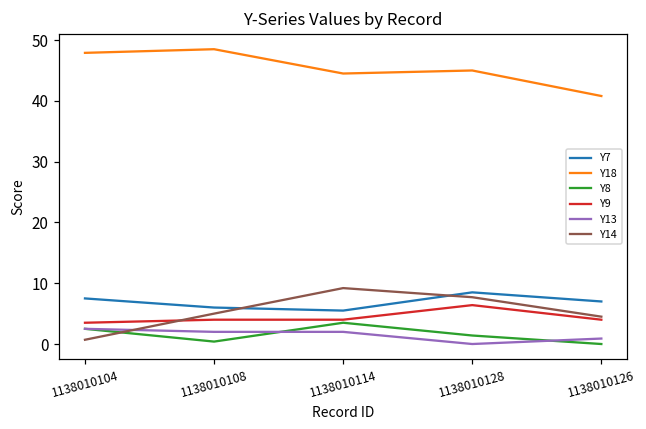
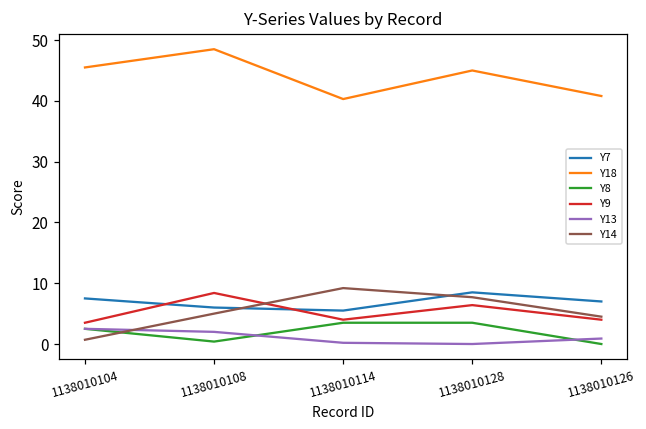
Y18, 1138010104: 48 -> 46
Y9, 1138010108: 4 -> 8
Y18, 1138010114: 45 -> 40
Y13, 1138010114: 2 -> 0
Y8, 1138010128: 1 -> 4
